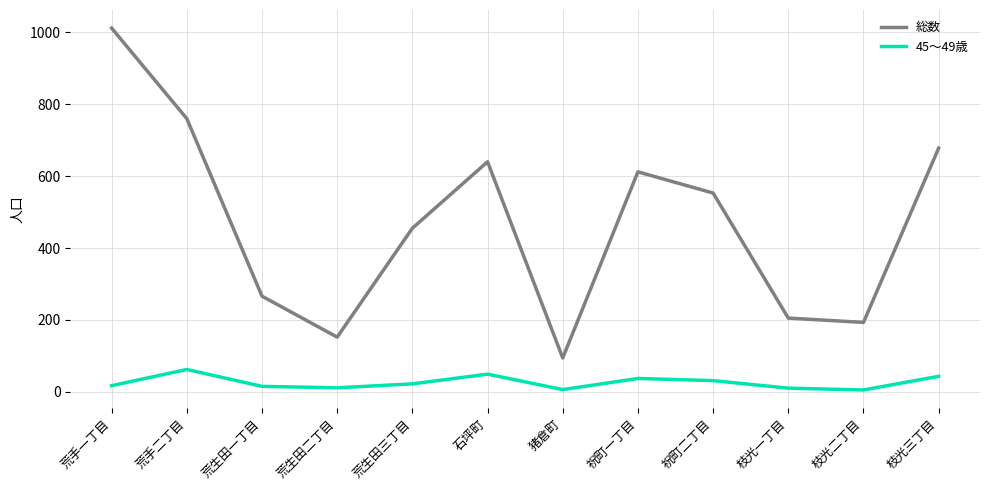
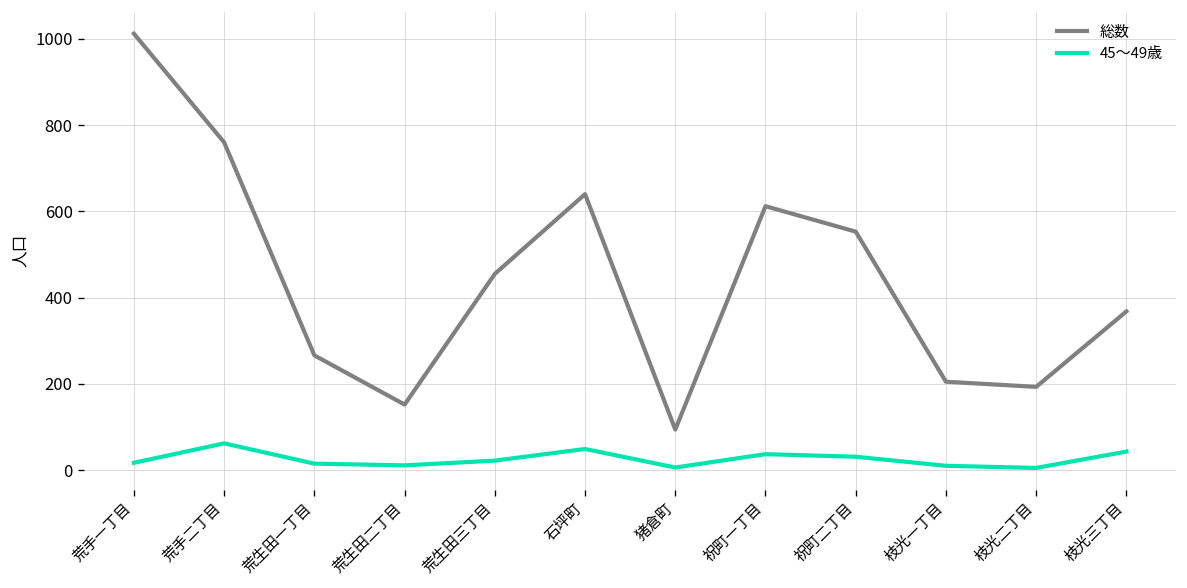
総数, 枝光三丁目: 680 -> 370
